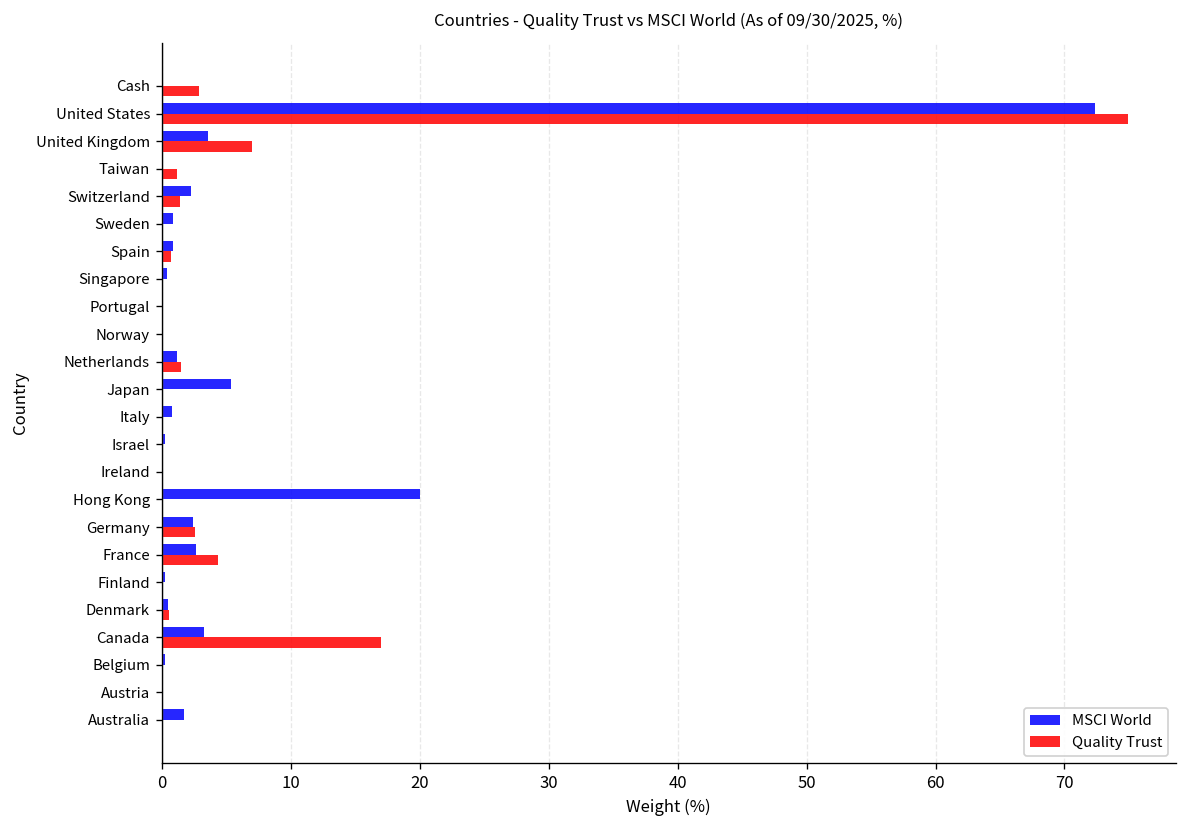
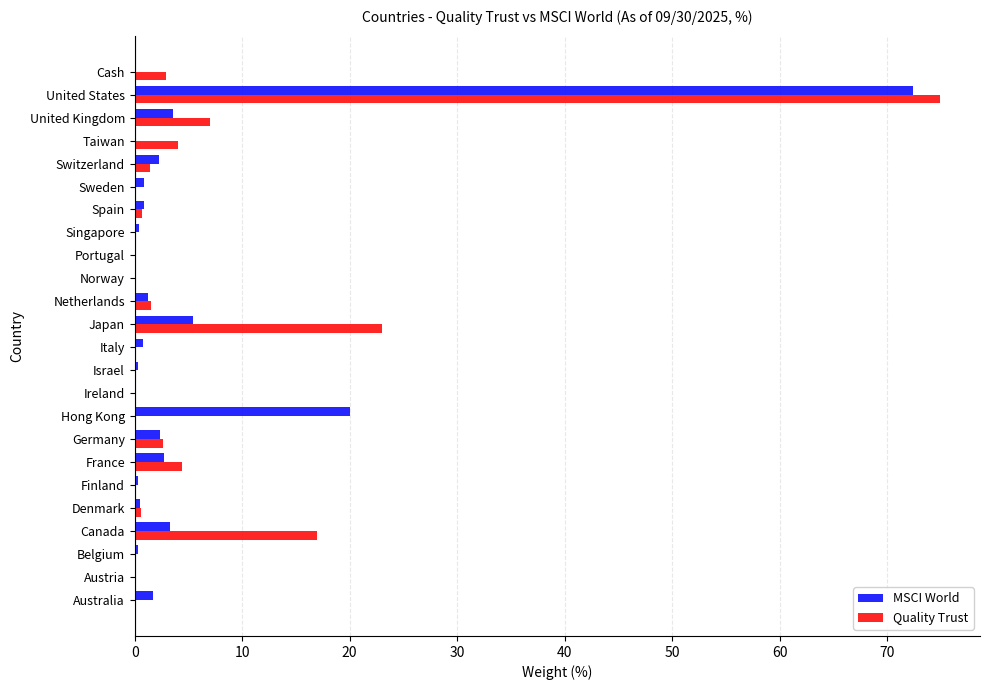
Quality Trust, Taiwan: 1.2 -> 4.0
Quality Trust, Japan: 0 -> 23
